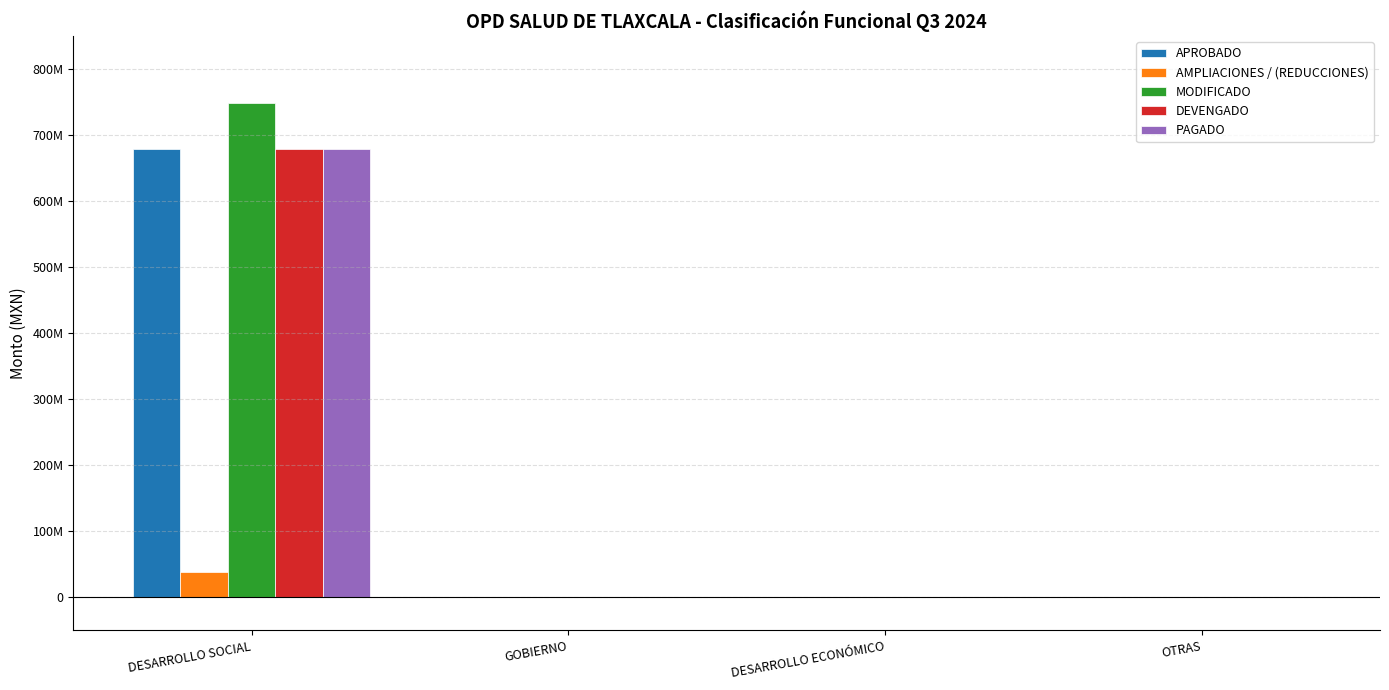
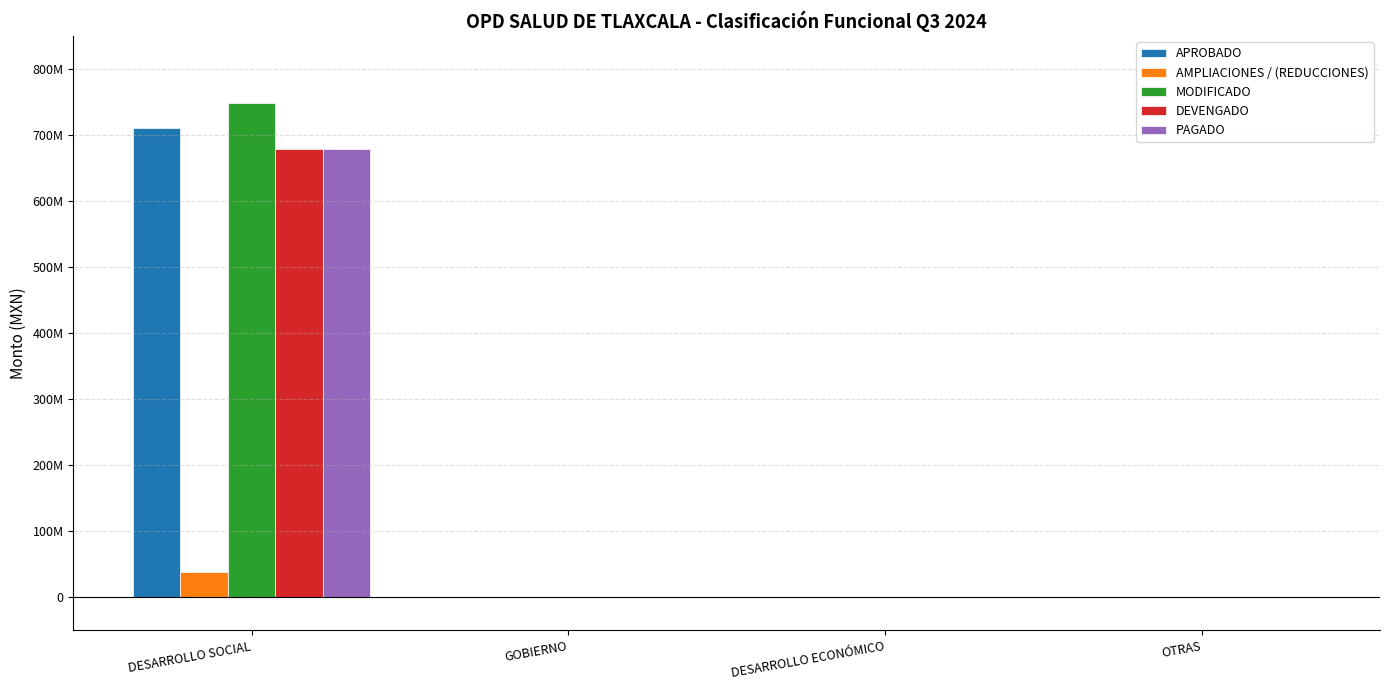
APROBADO, DESARROLLO SOCIAL: 680000000 -> 710000000
